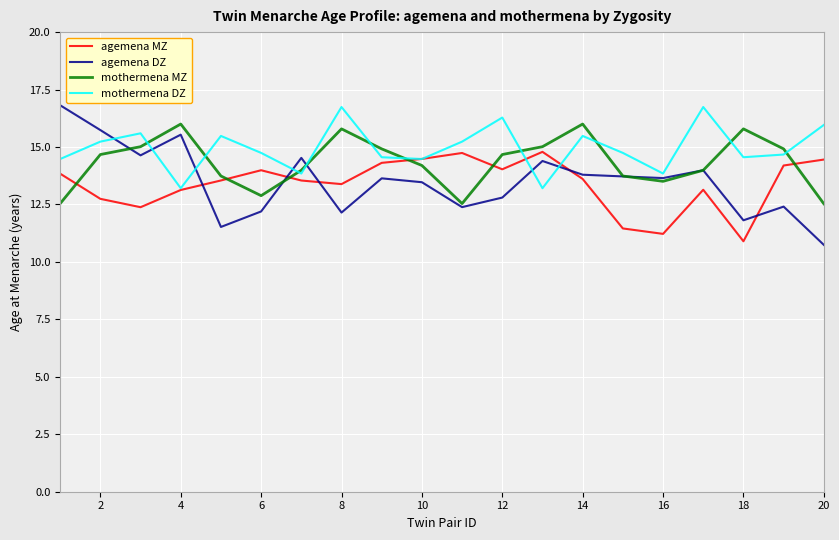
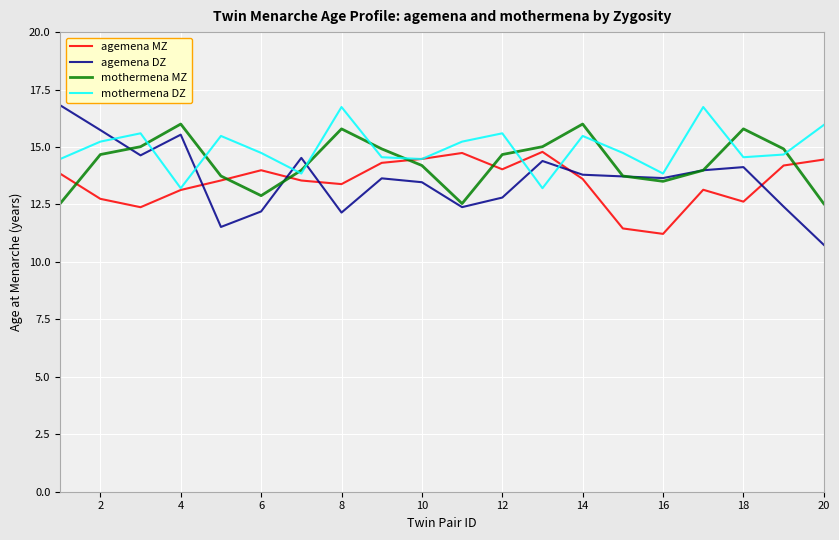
mothermena DZ, 12: 16.3 -> 15.6
agemena MZ, 18: 10.9 -> 12.6
agemena DZ, 18: 11.8 -> 14.1
